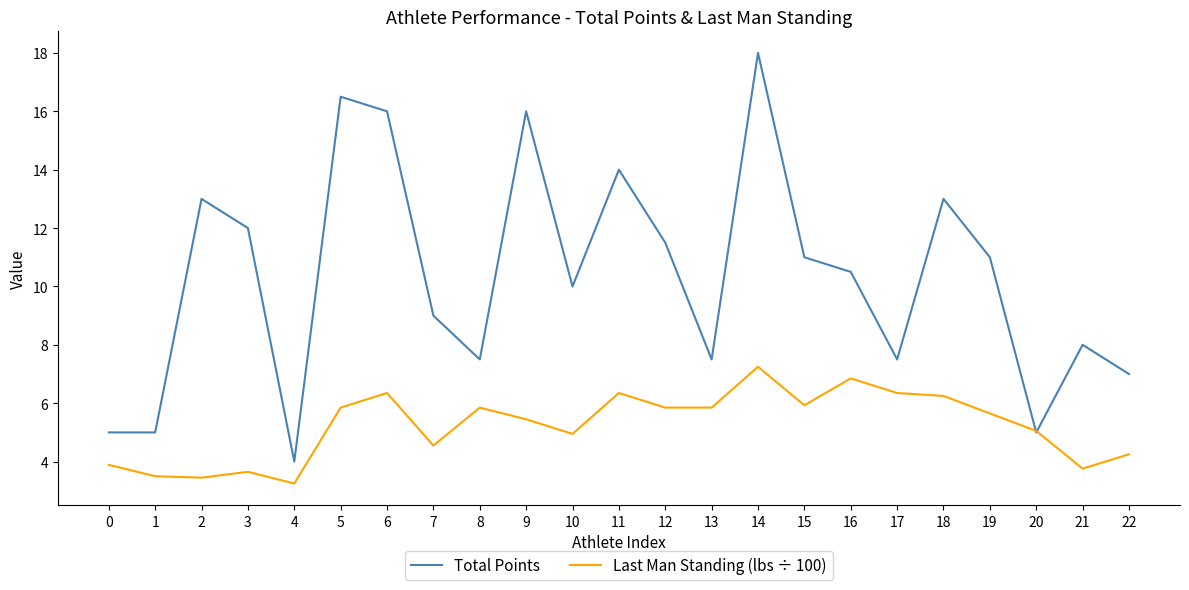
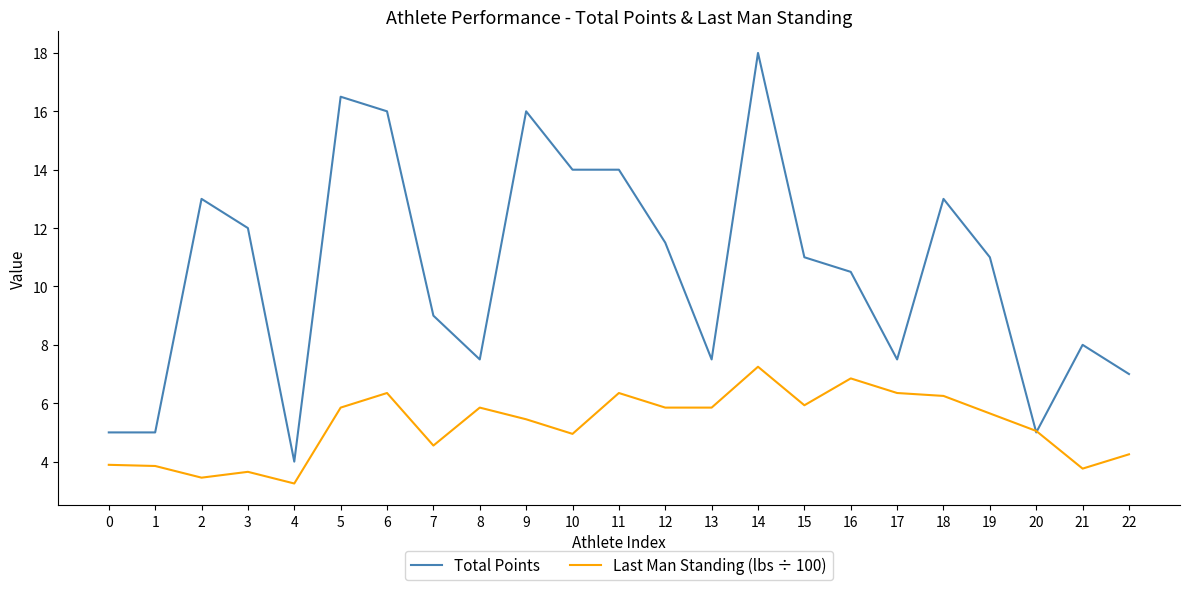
Last Man Standing (lbs ÷ 100), 1: 3.5 -> 3.9
Total Points, 10: 10 -> 14
